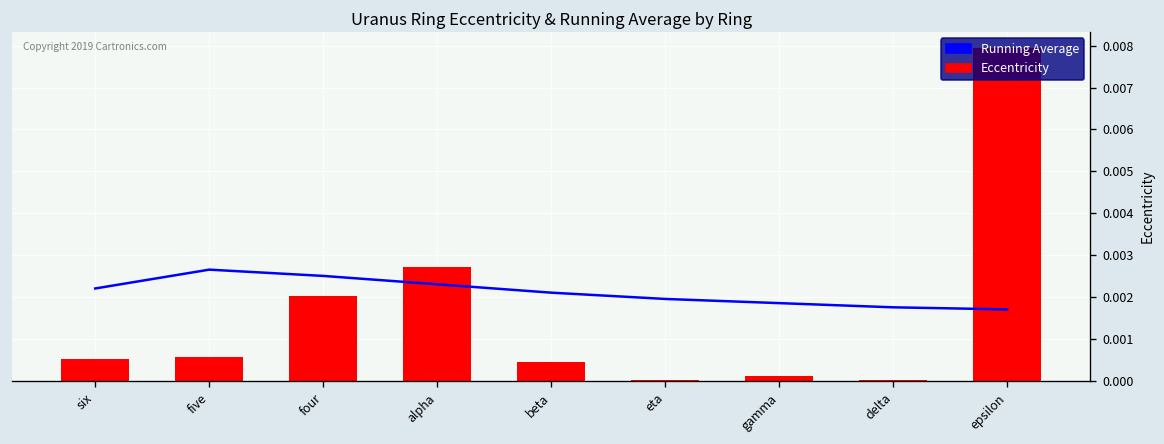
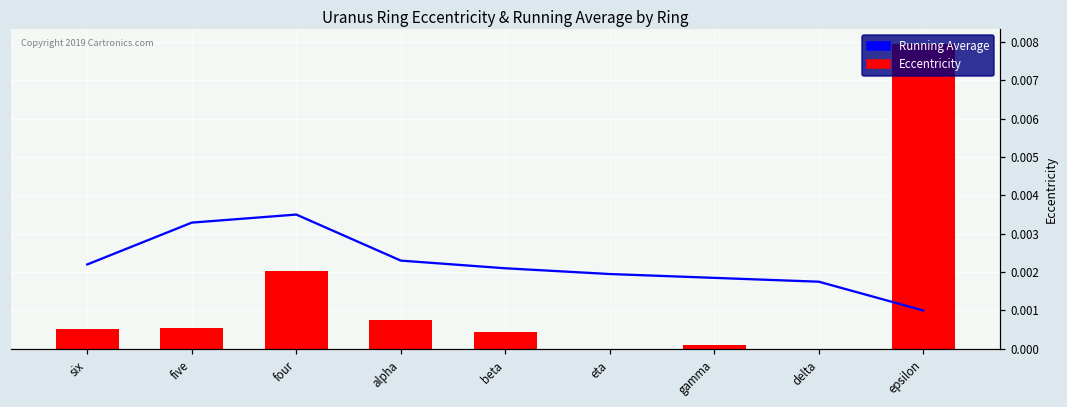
Running Average, five: 0.0027 -> 0.0033
Running Average, four: 0.0025 -> 0.0035
Eccentricity, alpha: 0.0027 -> 0.0008
Running Average, epsilon: 0.0017 -> 0.0010
